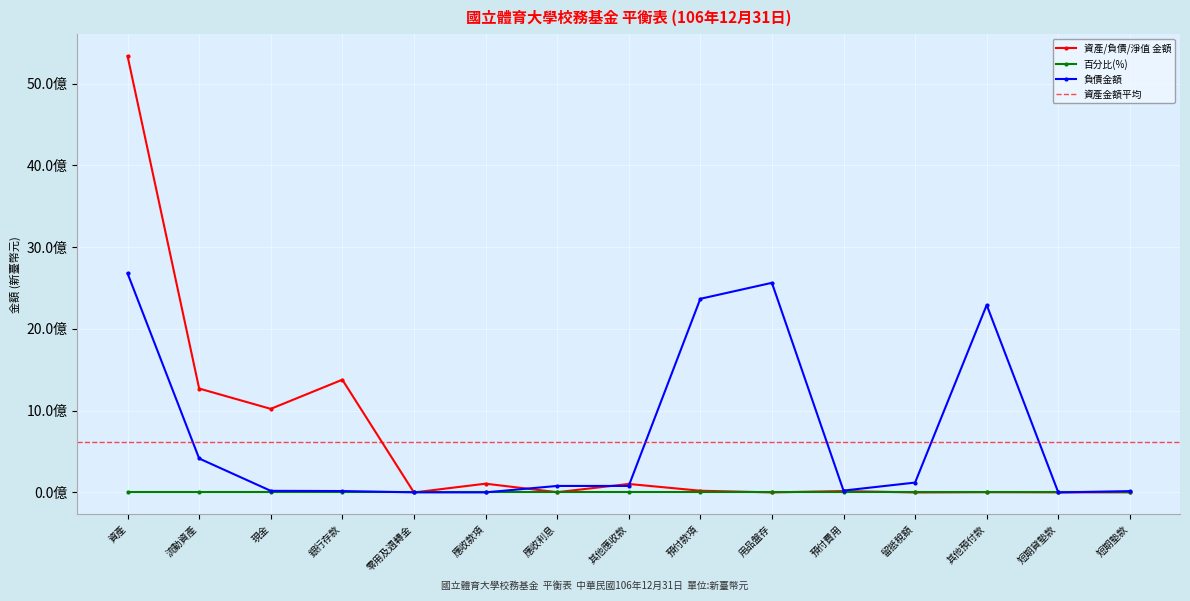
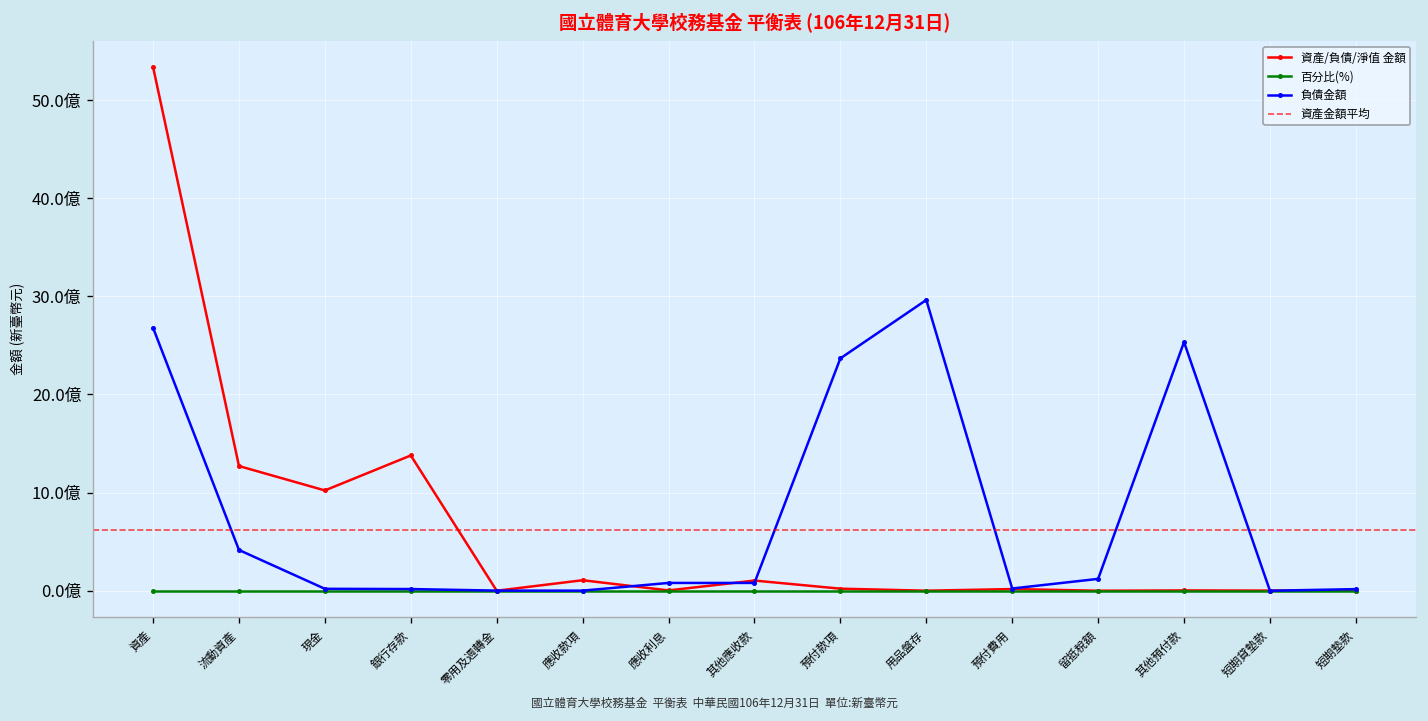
負債金額, 用品盤存: 26億 -> 30億
負債金額, 其他預付款: 23億 -> 25億
